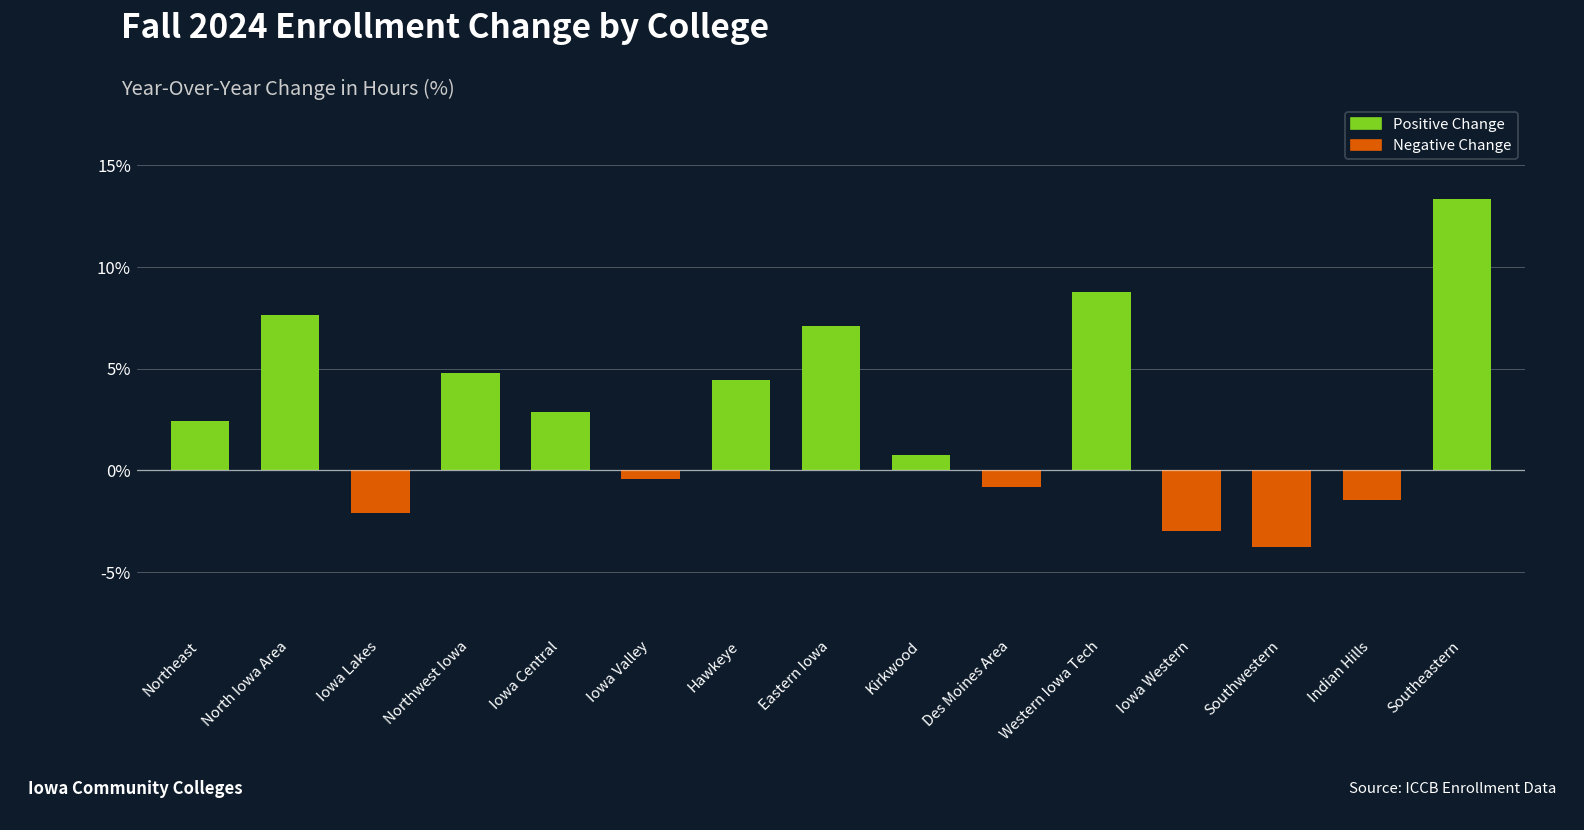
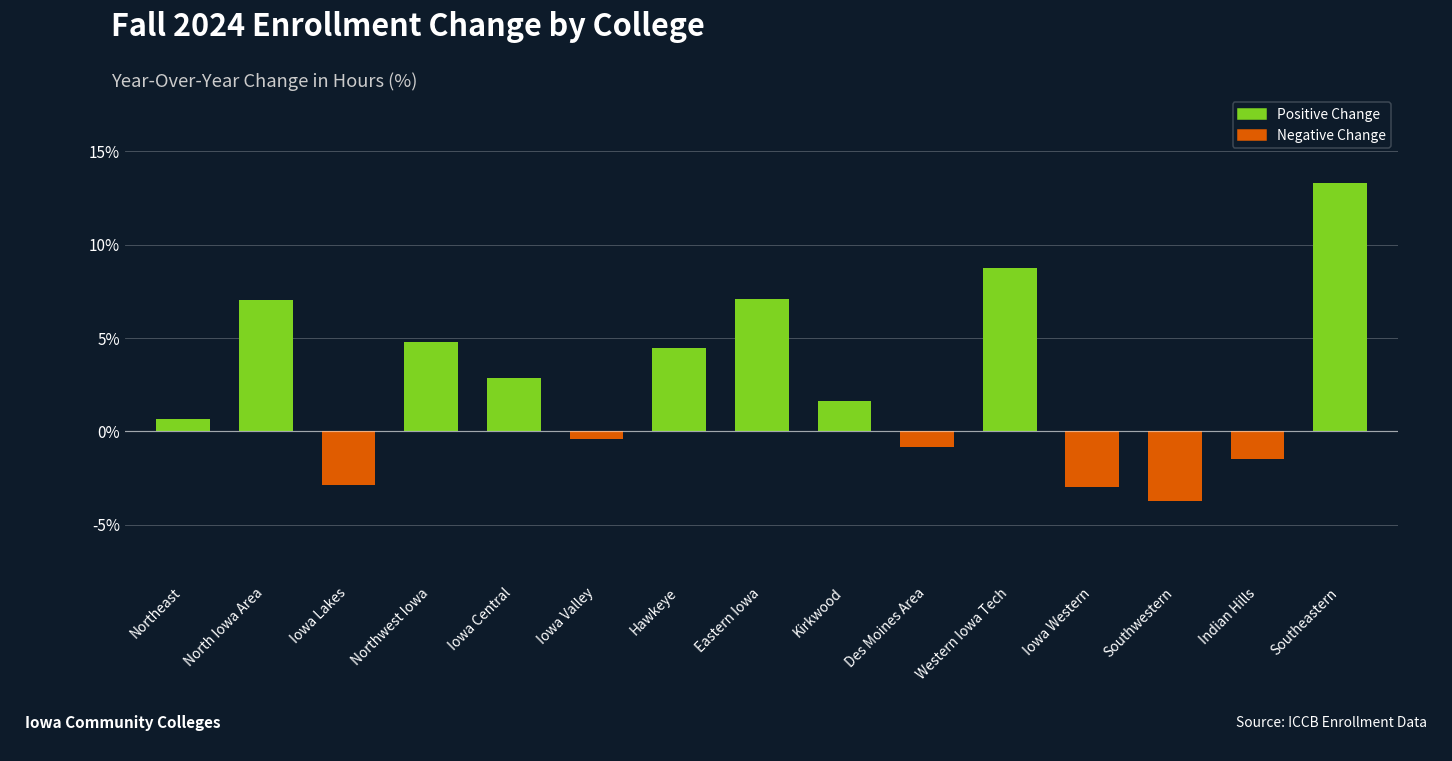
Positive Change, Northeast: 2.4% -> 0.7%
Positive Change, North Iowa Area: 7.6% -> 7.1%
Negative Change, Iowa Lakes: -2.1% -> -2.9%
Positive Change, Kirkwood: 0.7% -> 1.6%
